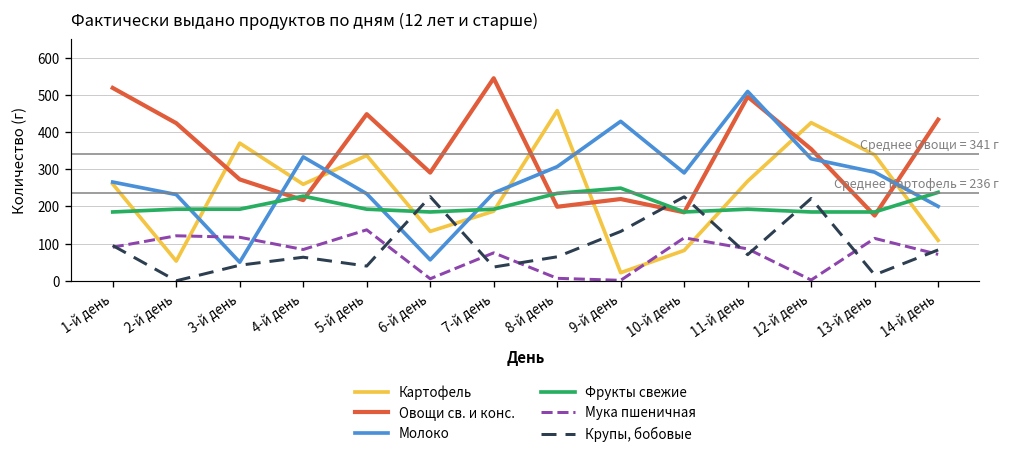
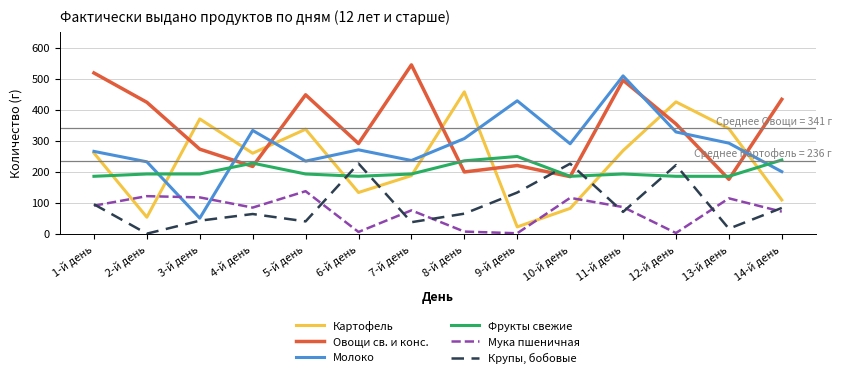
Молоко, 6-й день: 60 -> 270
